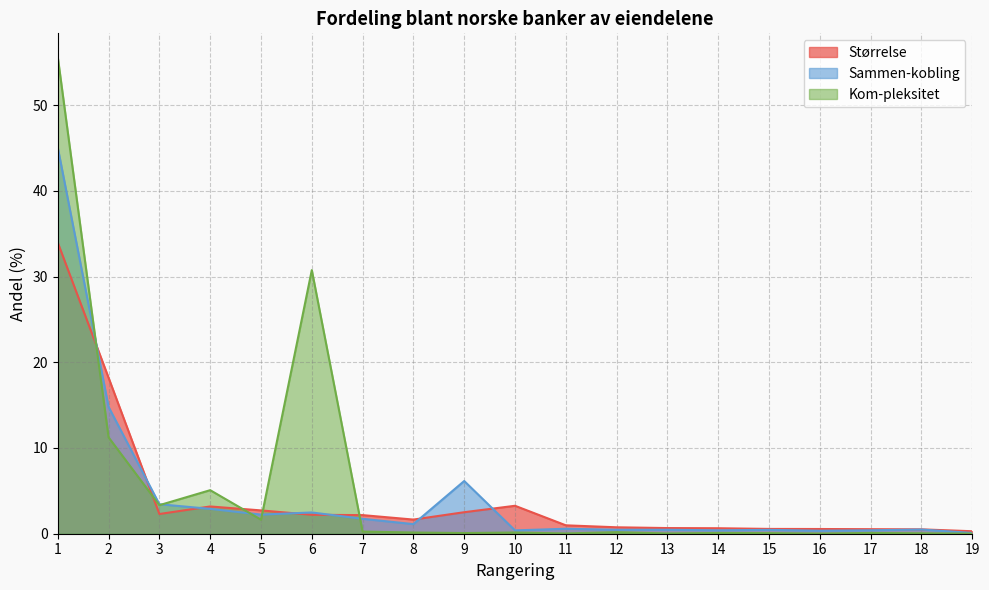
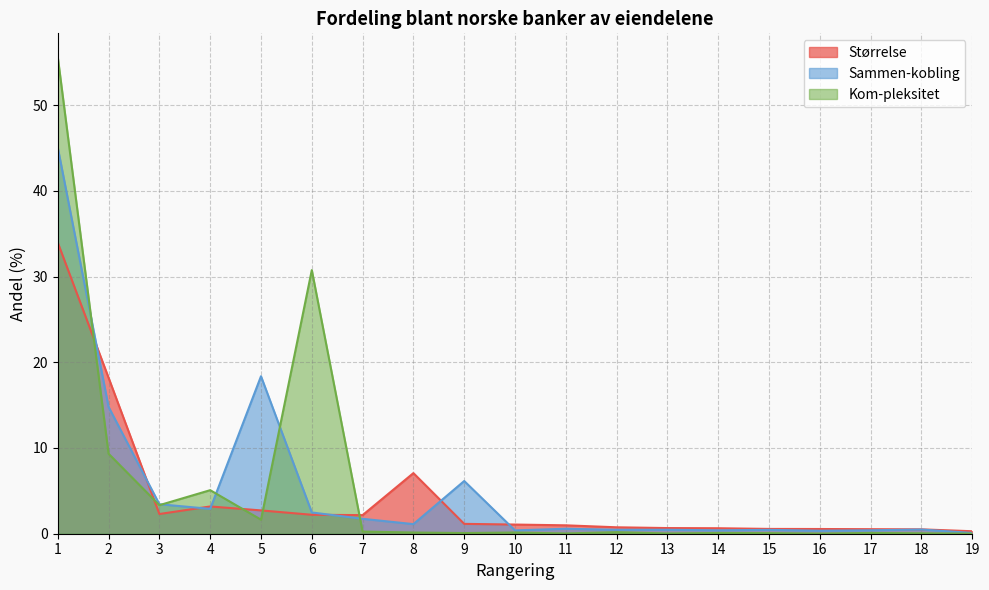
Kom-pleksitet, 2: 11 -> 9
Sammen-kobling, 5: 2 -> 18
Størrelse, 8: 2 -> 7
Størrelse, 9: 3 -> 1
Størrelse, 10: 3 -> 1
